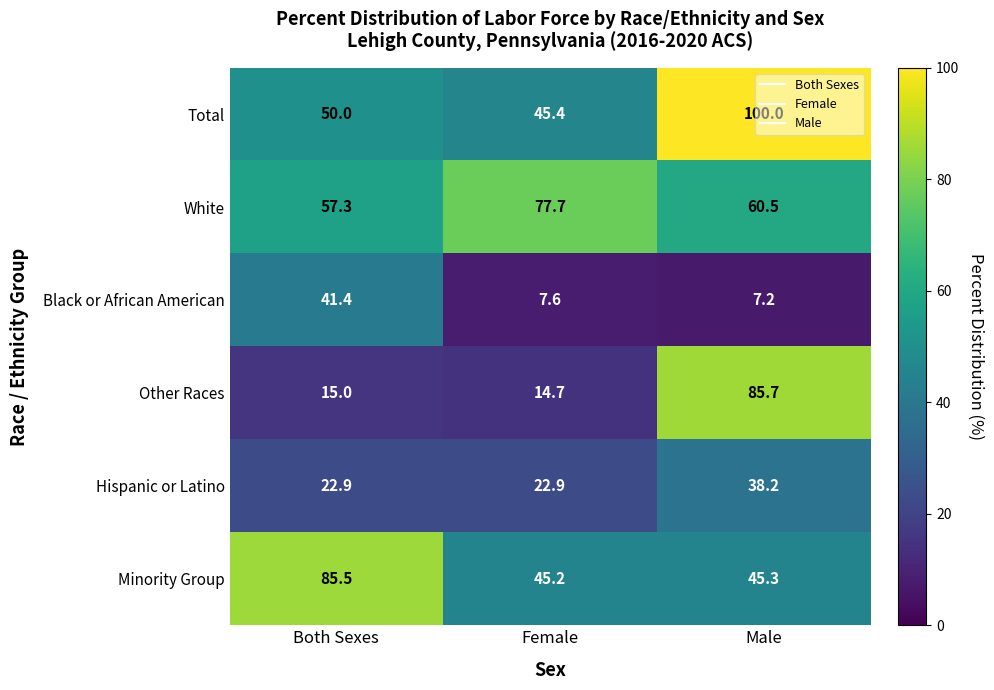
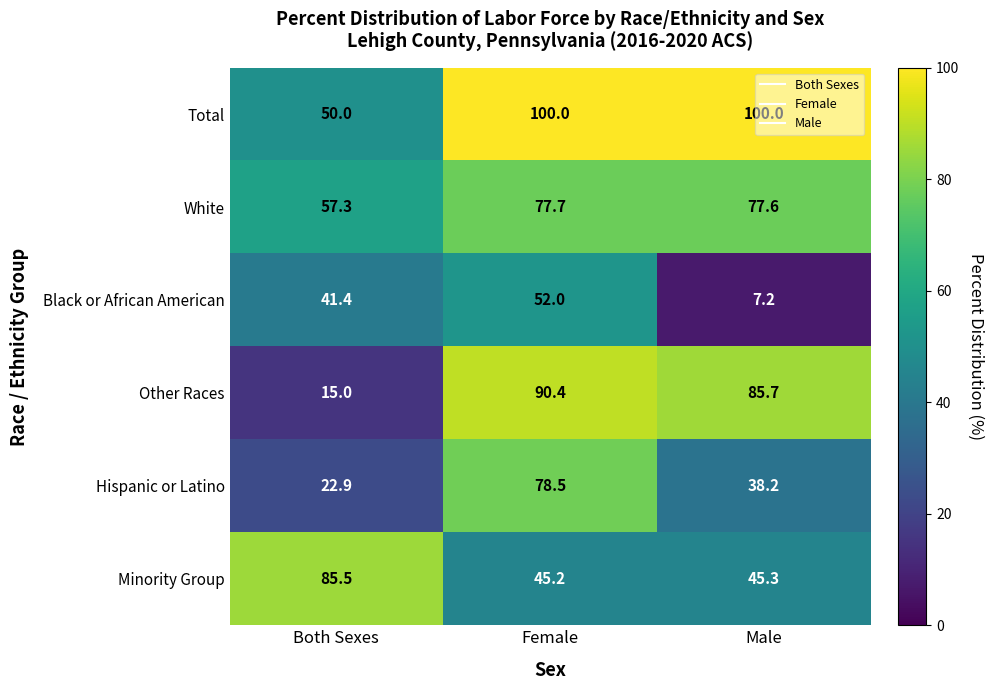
Total, Female: 45.4 -> 100.0
White, Male: 60.5 -> 77.6
Black or African American, Female: 7.6 -> 52.0
Other Races, Female: 14.7 -> 90.4
Hispanic or Latino, Female: 22.9 -> 78.5
